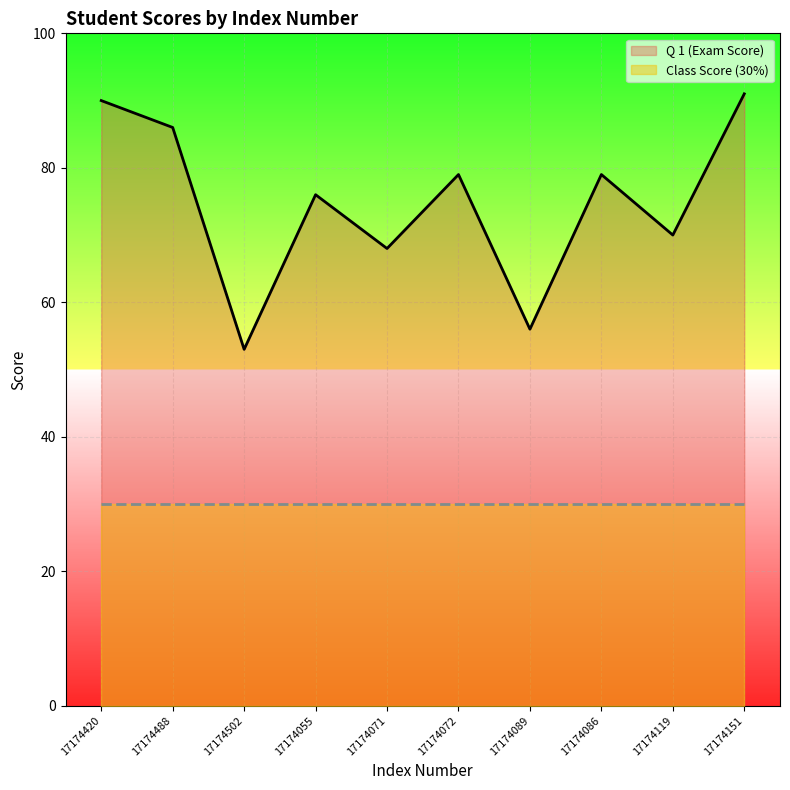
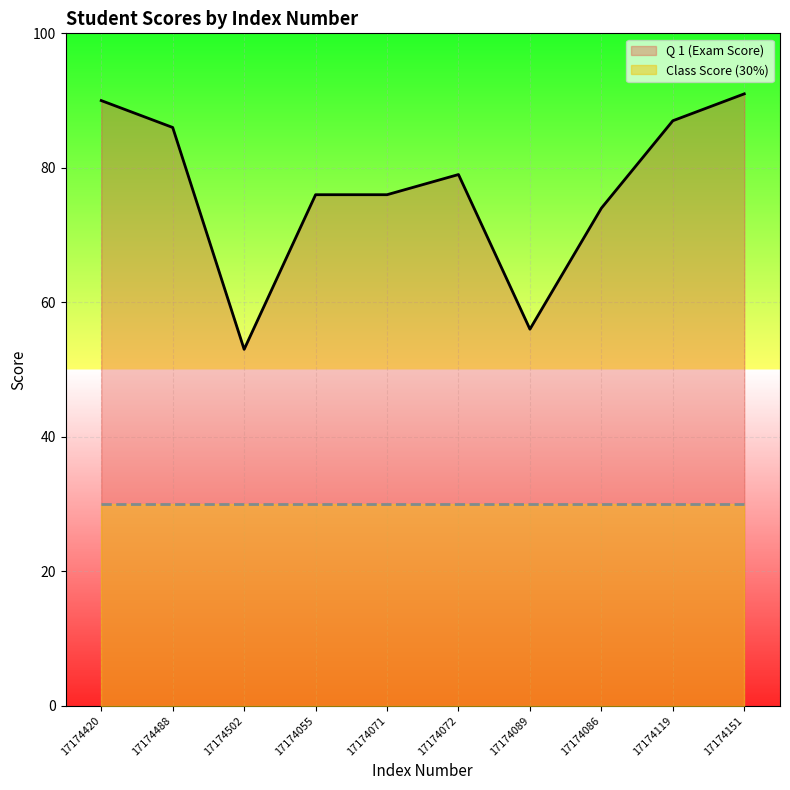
Q 1 (Exam Score), 17174071: 68 -> 76
Q 1 (Exam Score), 17174086: 79 -> 74
Q 1 (Exam Score), 17174119: 70 -> 87
